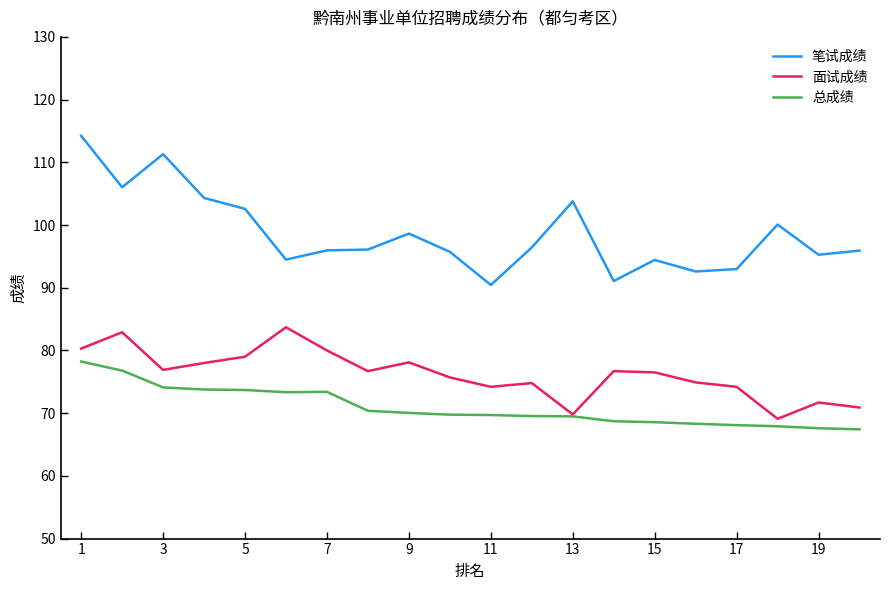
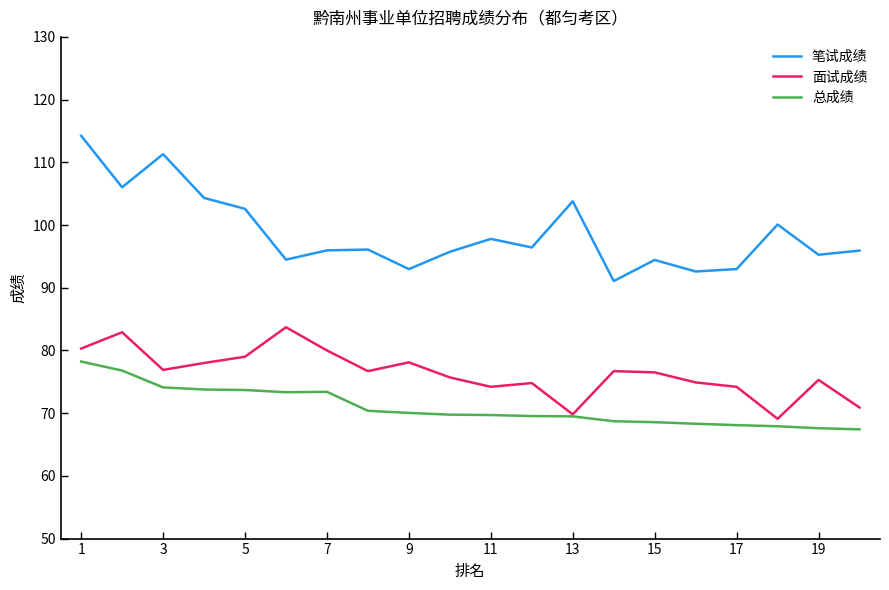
笔试成绩, 9: 99 -> 93
笔试成绩, 11: 90 -> 98
面试成绩, 19: 72 -> 75
